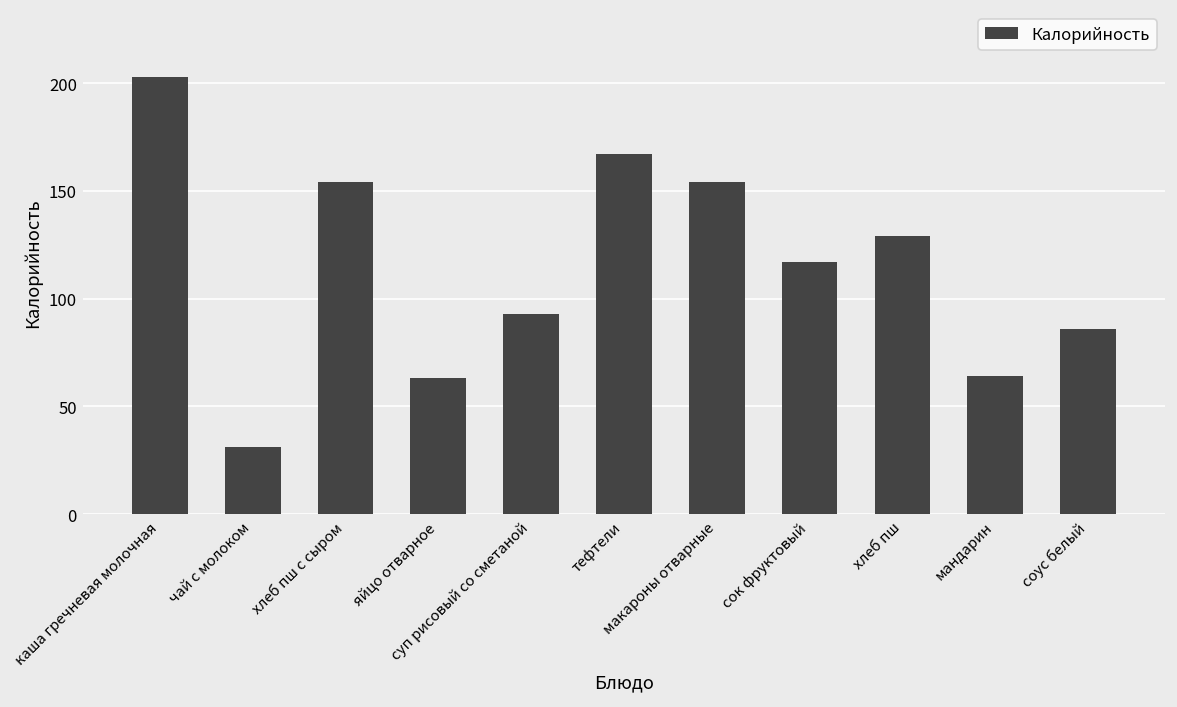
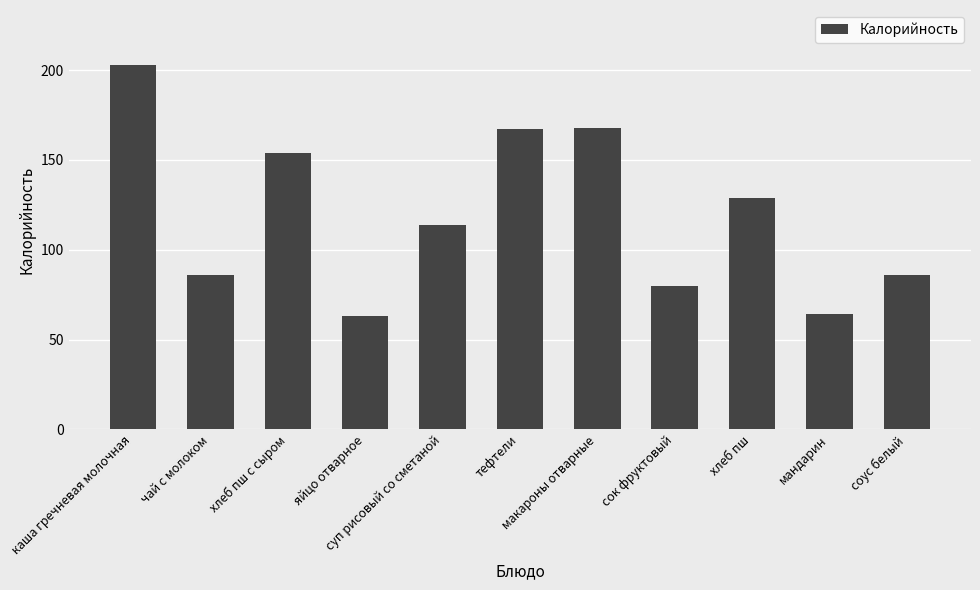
чай с молоком: 31 -> 86
суп рисовый со сметаной: 93 -> 114
макароны отварные: 154 -> 168
сок фруктовый: 117 -> 80
